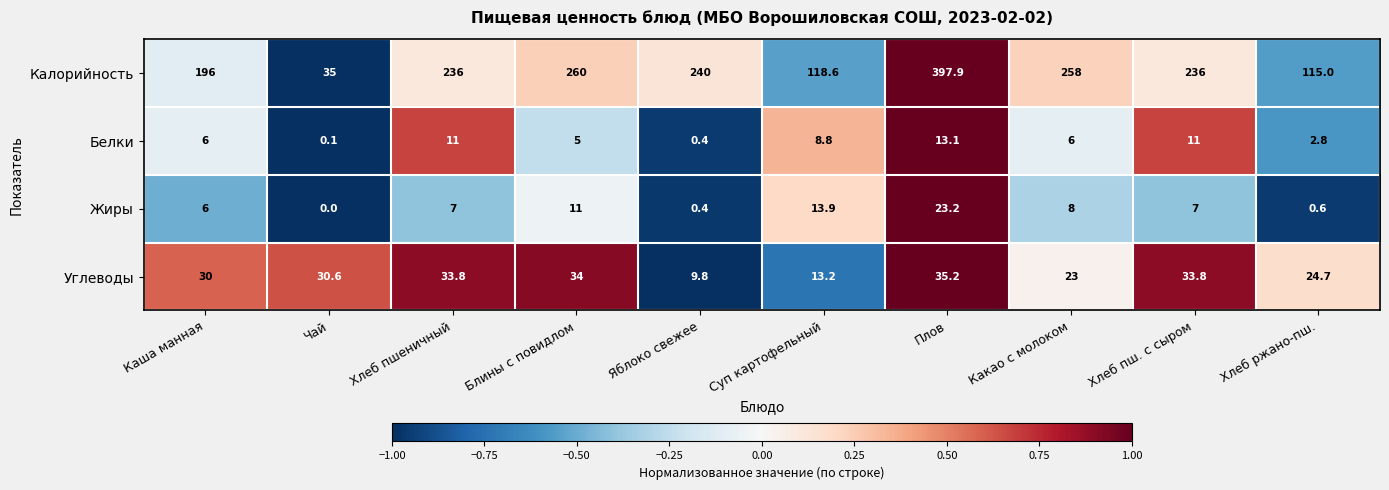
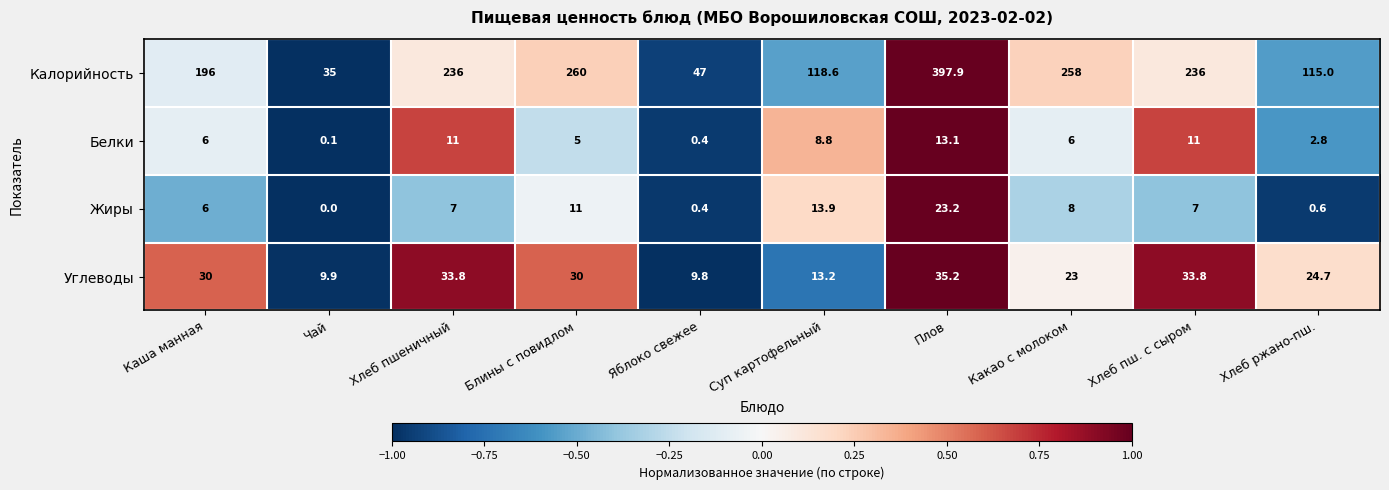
Калорийность, Яблоко свежее: 240 -> 47
Углеводы, Чай: 30.6 -> 9.9
Углеводы, Блины с повидлом: 34 -> 30
